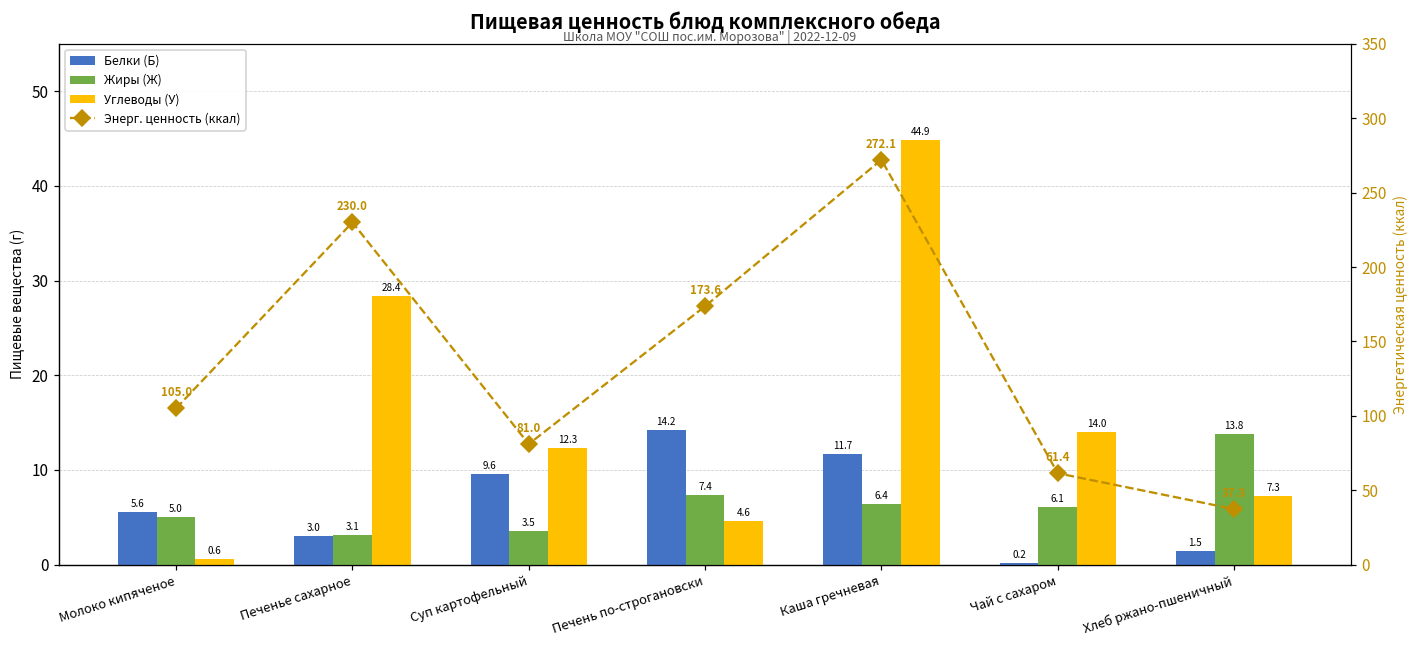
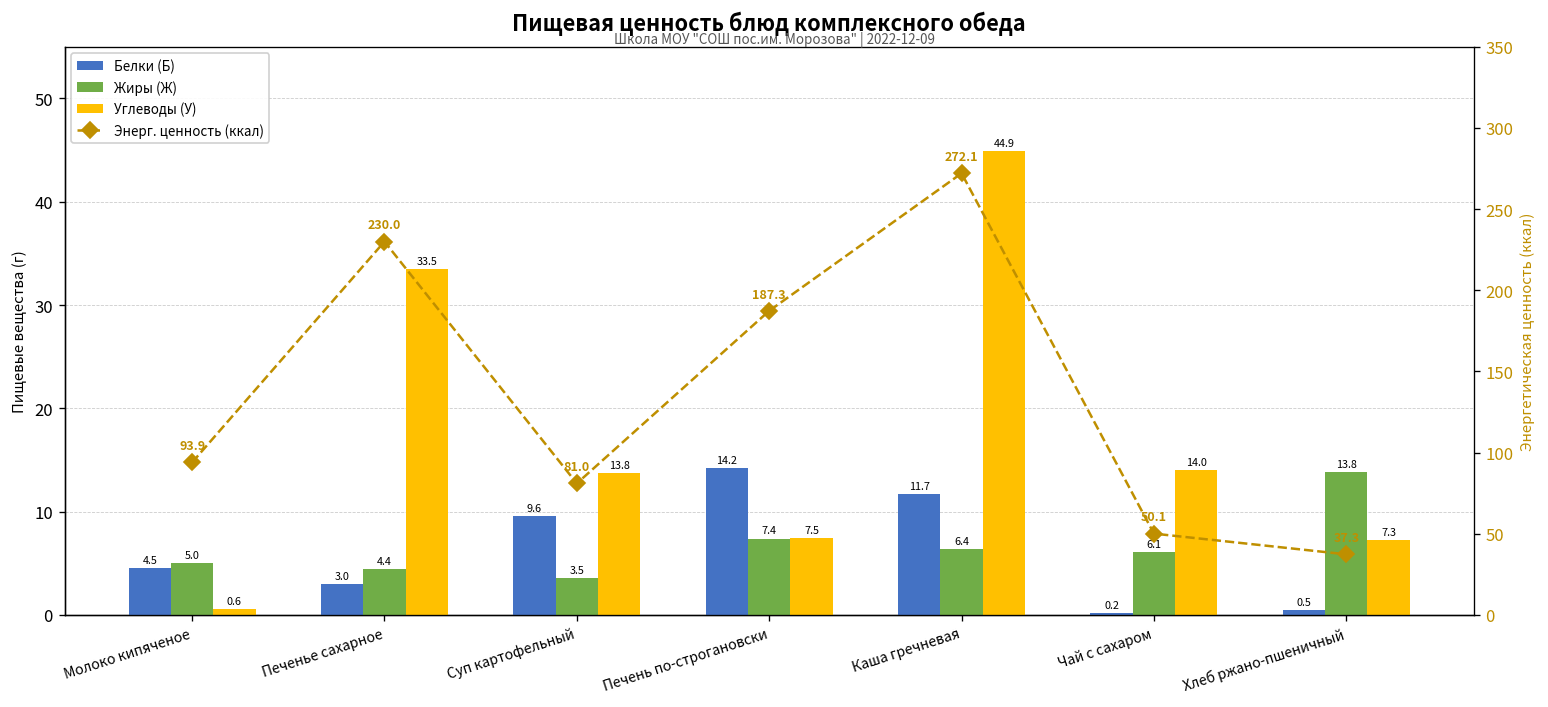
Белки (Б), Молоко кипяченое: 5.6 -> 4.5
Жиры (Ж), Печенье сахарное: 3.1 -> 4.4
Углеводы (У), Печенье сахарное: 28.4 -> 33.5
Углеводы (У), Суп картофельный: 12.3 -> 13.8
Углеводы (У), Печень по-строгановски: 4.6 -> 7.5
Белки (Б), Хлеб ржано-пшеничный: 1.5 -> 0.5
Энерг. ценность (ккал), Молоко кипяченое: 105.0 -> 93.9
Энерг. ценность (ккал), Печень по-строгановски: 173.6 -> 187.3
Энерг. ценность (ккал), Чай с сахаром: 61.4 -> 50.1
